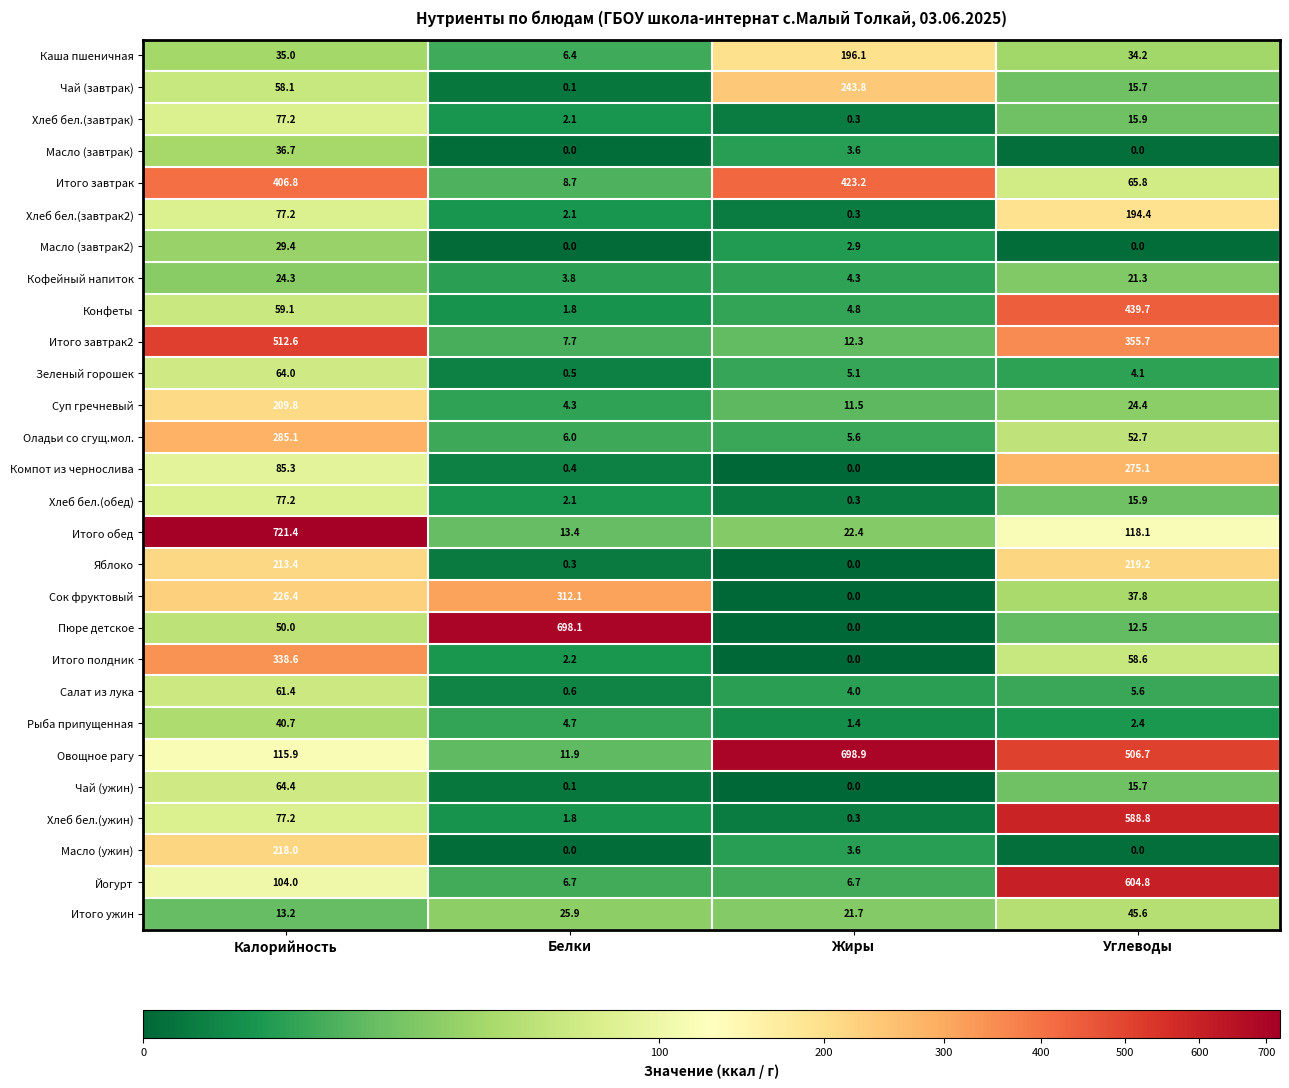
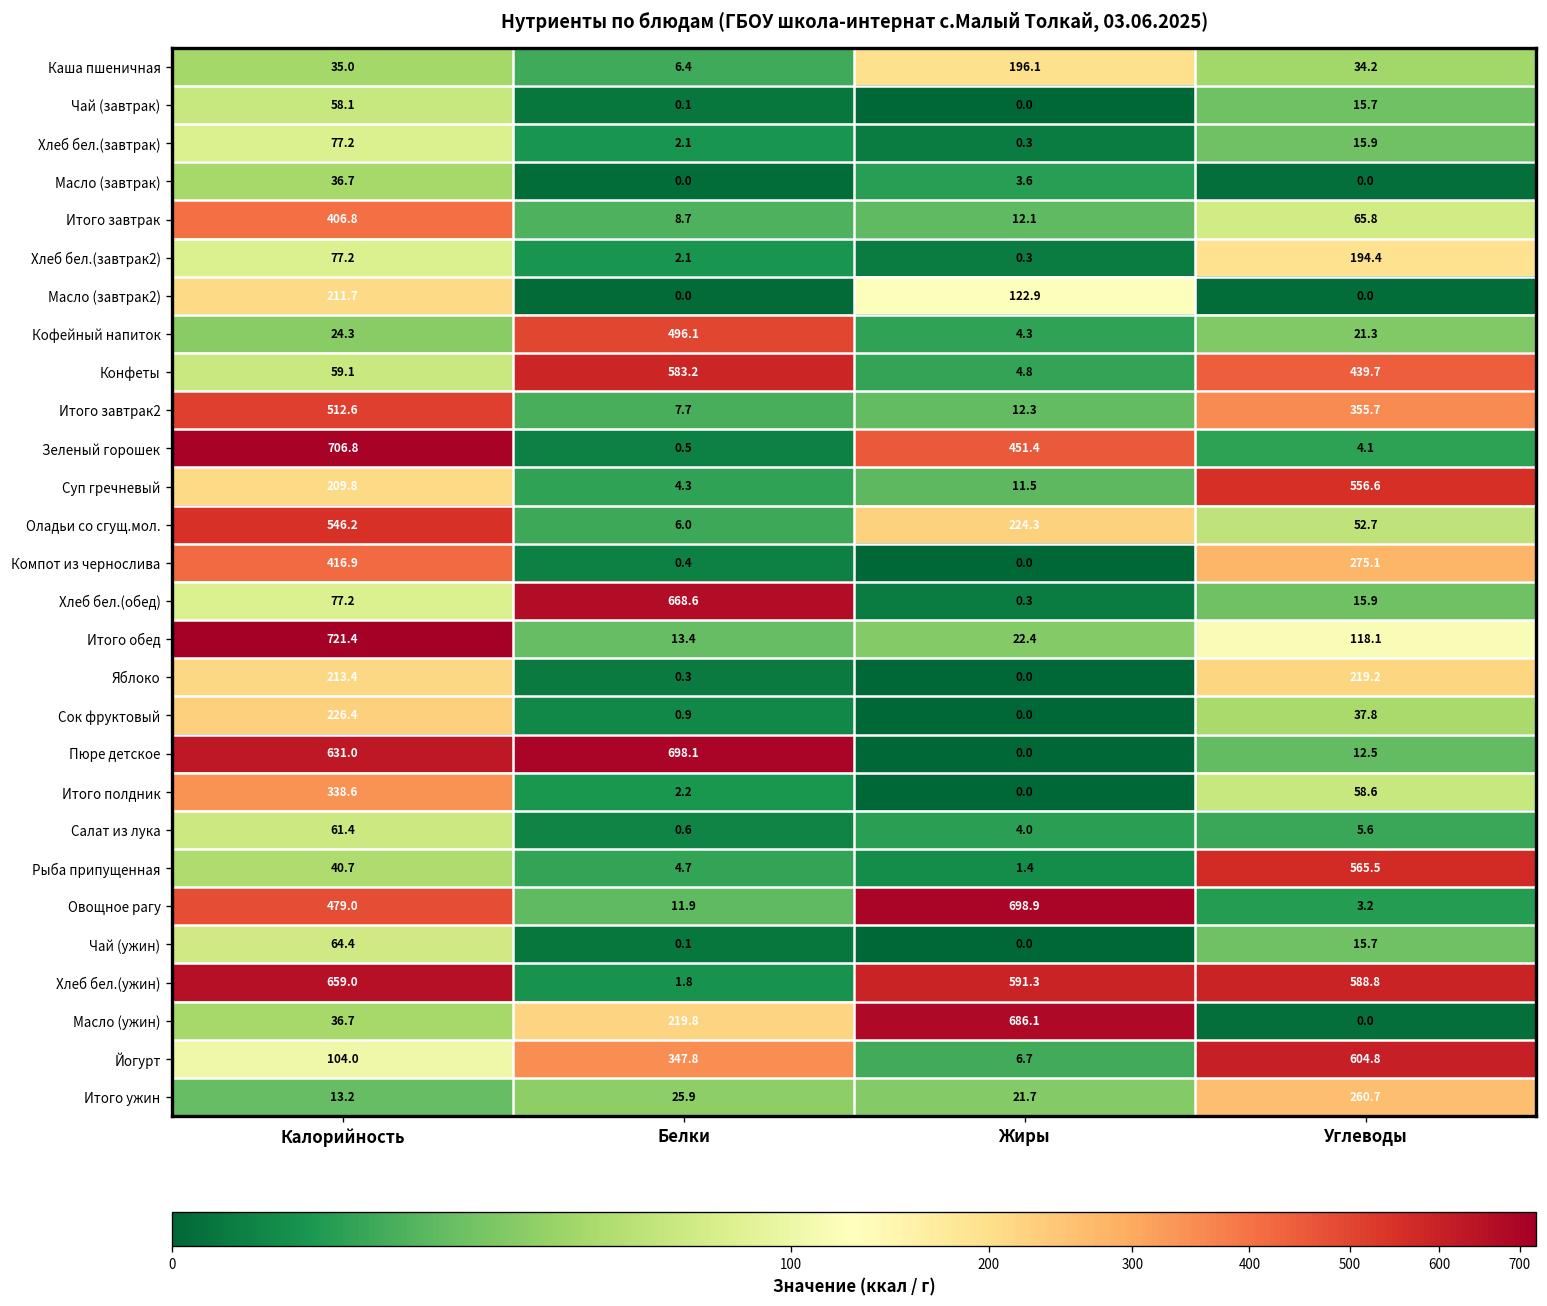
Чай (завтрак), Жиры: 243.8 -> 0.0
Итого завтрак, Жиры: 423.2 -> 12.1
Масло (завтрак2), Калорийность: 29.4 -> 211.7
Масло (завтрак2), Жиры: 2.9 -> 122.9
Кофейный напиток, Белки: 3.8 -> 496.1
Конфеты, Белки: 1.8 -> 583.2
Зеленый горошек, Калорийность: 64.0 -> 706.8
Зеленый горошек, Жиры: 5.1 -> 451.4
Суп гречневый, Углеводы: 24.4 -> 556.6
Оладьи со сгущ.мол., Калорийность: 285.1 -> 546.2
Оладьи со сгущ.мол., Жиры: 5.6 -> 224.3
Компот из чернослива, Калорийность: 85.3 -> 416.9
Хлеб бел.(обед), Белки: 2.1 -> 668.6
Сок фруктовый, Белки: 312.1 -> 0.9
Пюре детское, Калорийность: 50.0 -> 631.0
Рыба припущенная, Углеводы: 2.4 -> 565.5
Овощное рагу, Калорийность: 115.9 -> 479.0
Овощное рагу, Углеводы: 506.7 -> 3.2
Хлеб бел.(ужин), Калорийность: 77.2 -> 659.0
Хлеб бел.(ужин), Жиры: 0.3 -> 591.3
Масло (ужин), Калорийность: 218.0 -> 36.7
Масло (ужин), Белки: 0.0 -> 219.8
Масло (ужин), Жиры: 3.6 -> 686.1
Йогурт, Белки: 6.7 -> 347.8
Итого ужин, Углеводы: 45.6 -> 260.7
